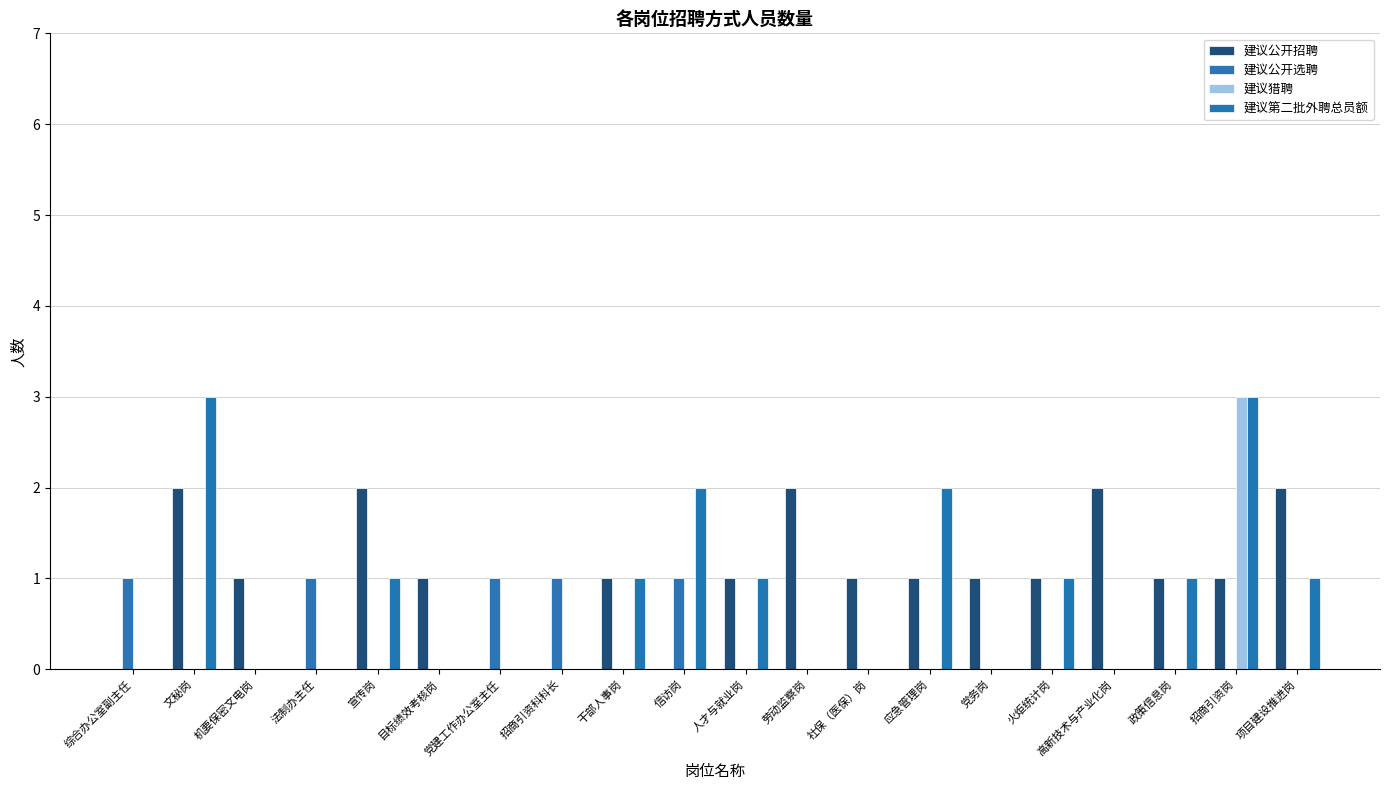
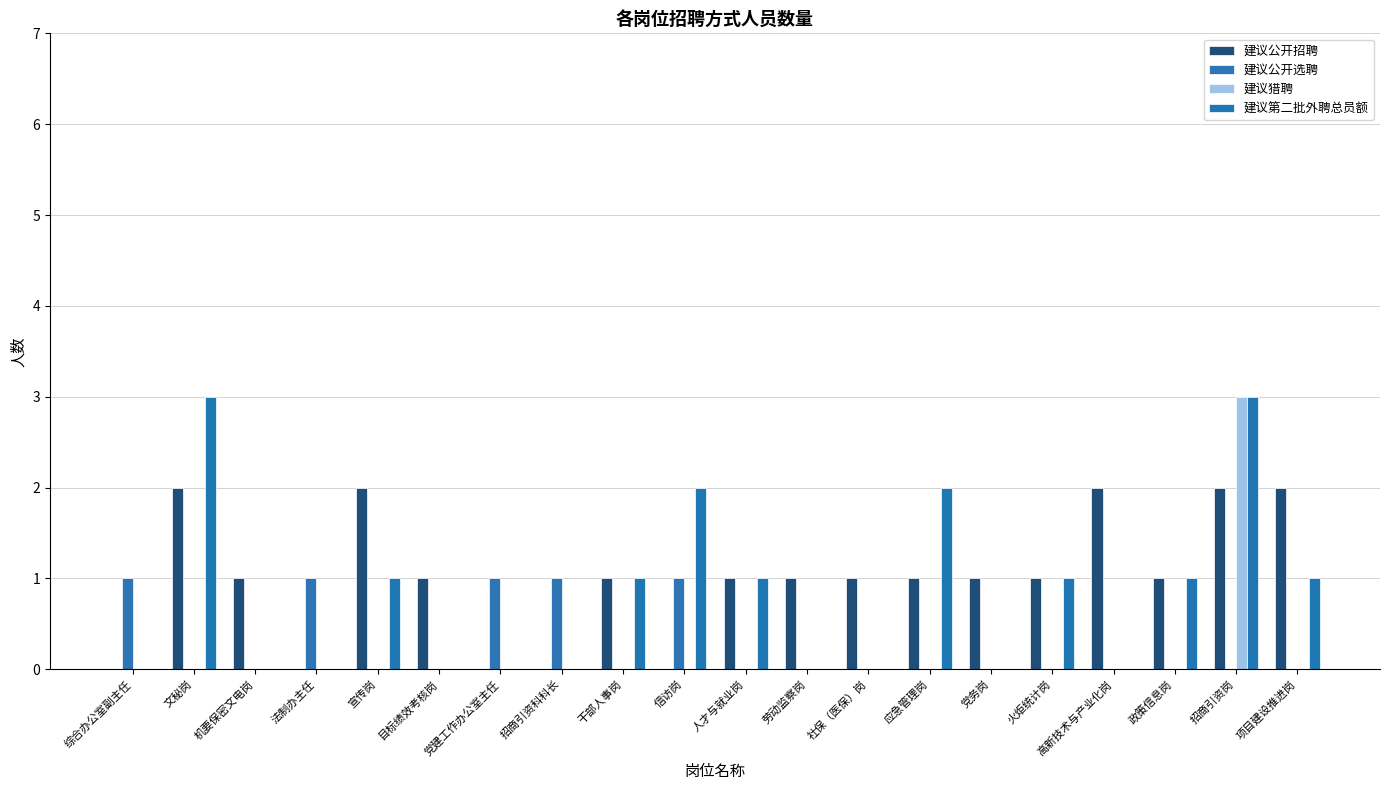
建议公开招聘, 劳动监察岗: 2 -> 1
建议公开招聘, 招商引资岗: 1 -> 2
